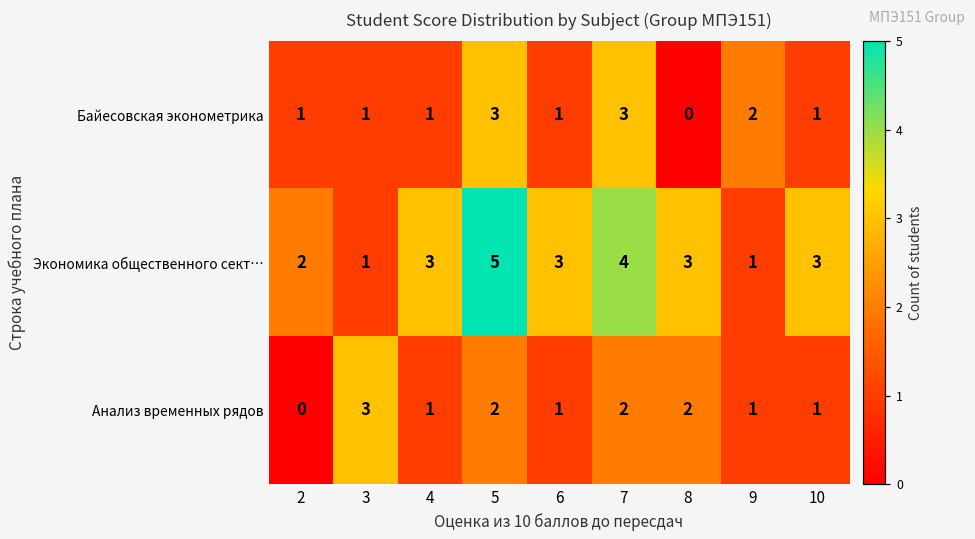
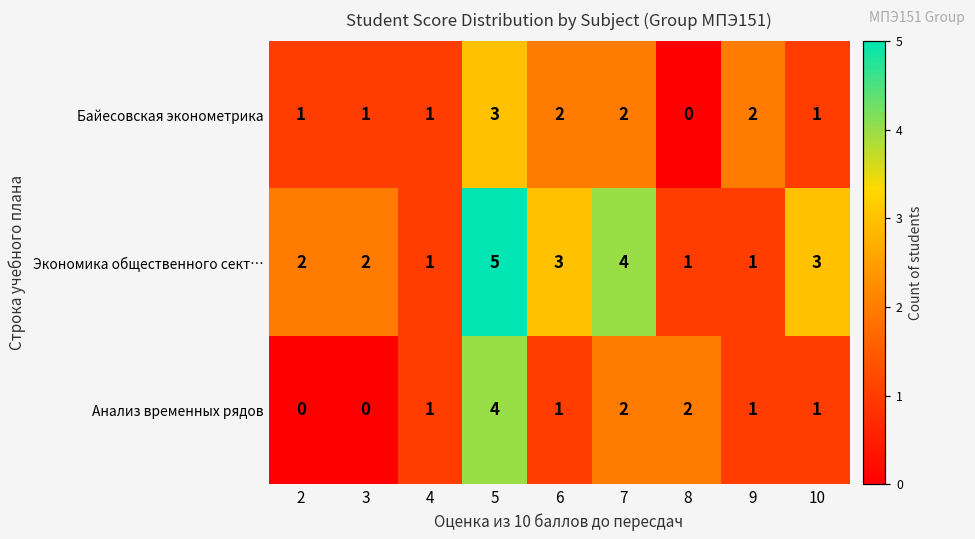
Байесовская эконометрика, 6: 1 -> 2
Байесовская эконометрика, 7: 3 -> 2
Экономика общественного сект…, 3: 1 -> 2
Экономика общественного сект…, 4: 3 -> 1
Экономика общественного сект…, 8: 3 -> 1
Анализ временных рядов, 3: 3 -> 0
Анализ временных рядов, 5: 2 -> 4
